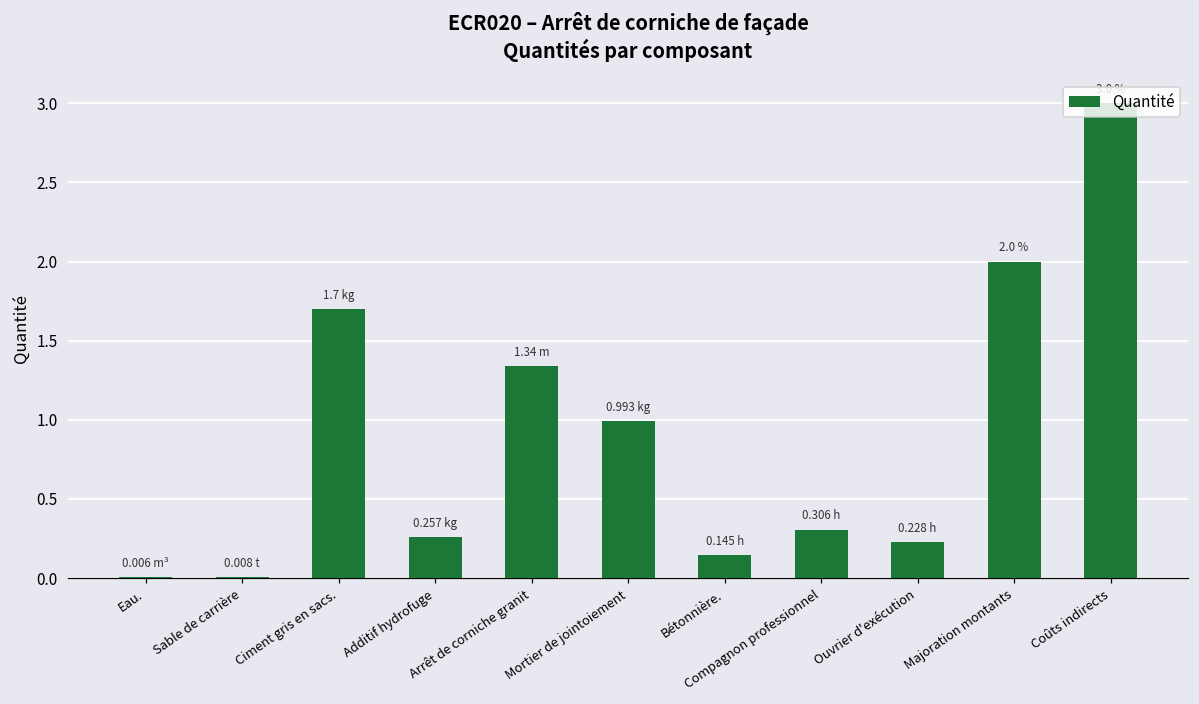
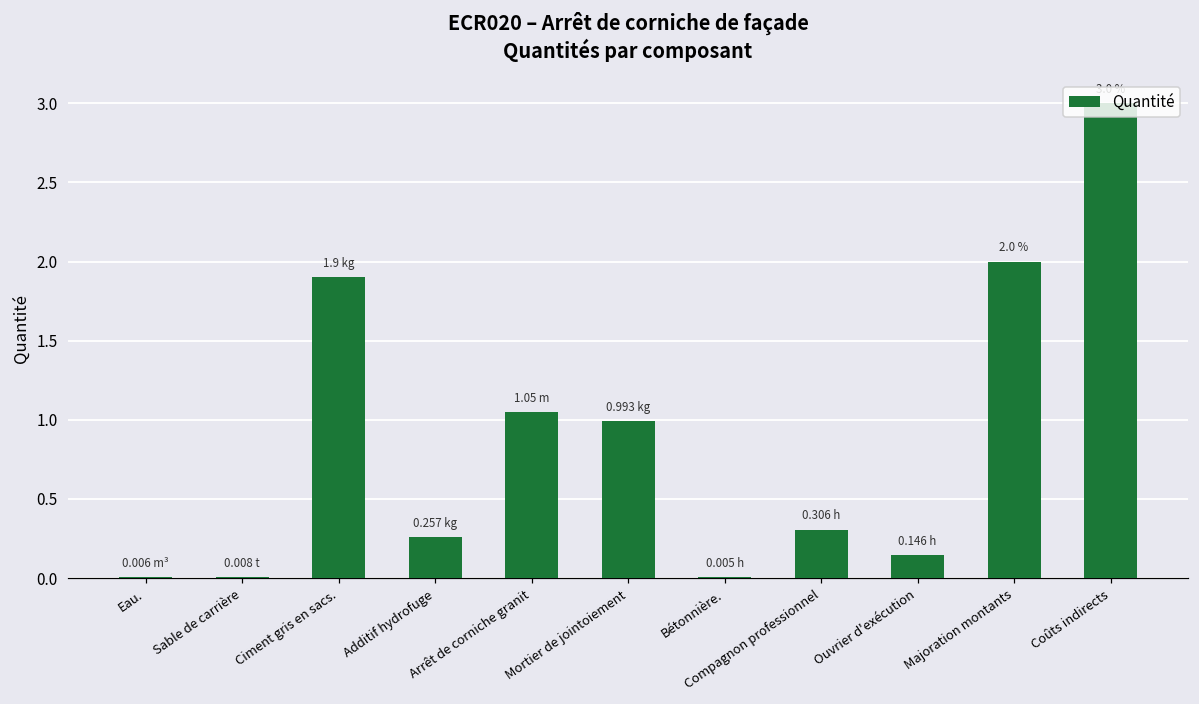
Ciment gris en sacs.: 1.7 -> 1.9
Arrêt de corniche granit: 1.34 -> 1.05
Bétonnière.: 0.145 -> 0.005
Ouvrier d'exécution: 0.228 -> 0.146
